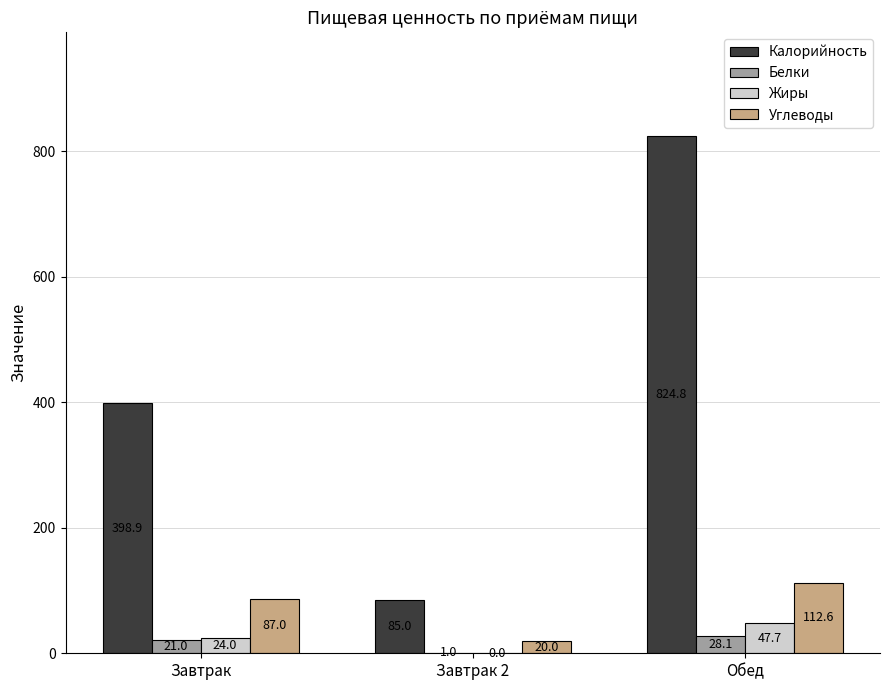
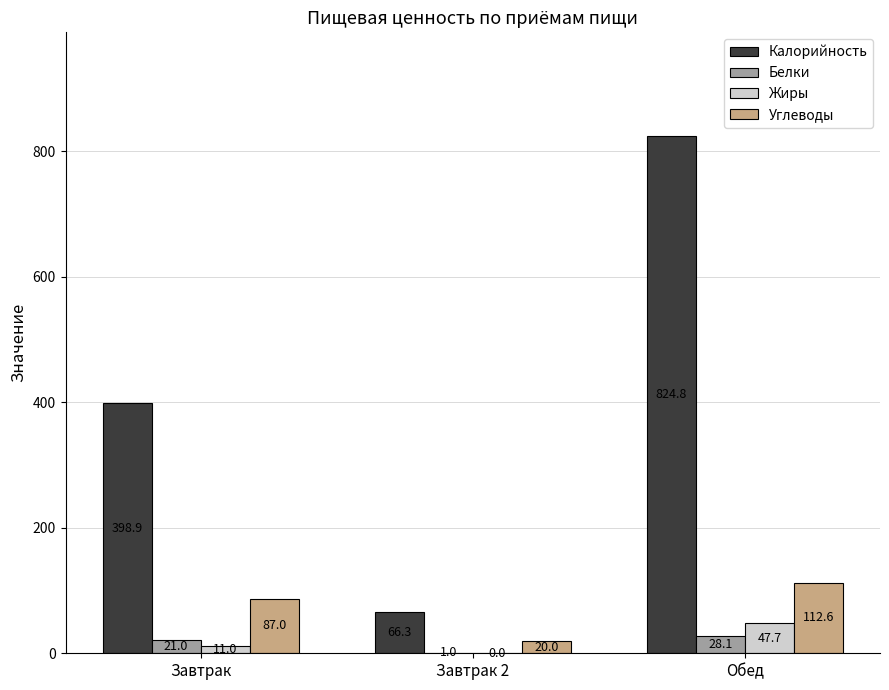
Жиры, Завтрак: 24.0 -> 11.0
Калорийность, Завтрак 2: 85.0 -> 66.3
